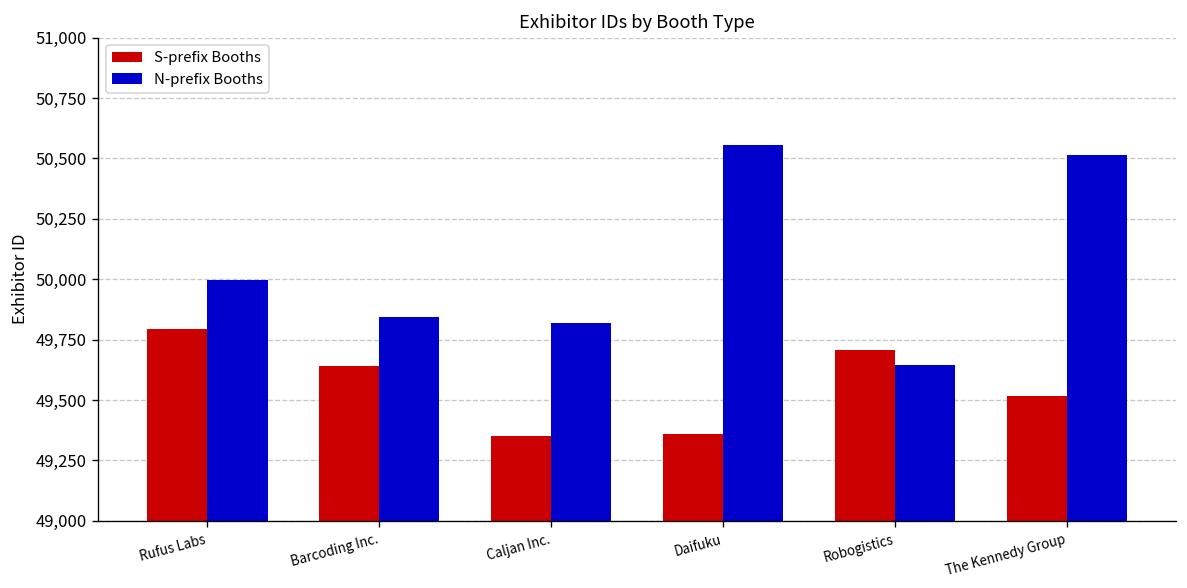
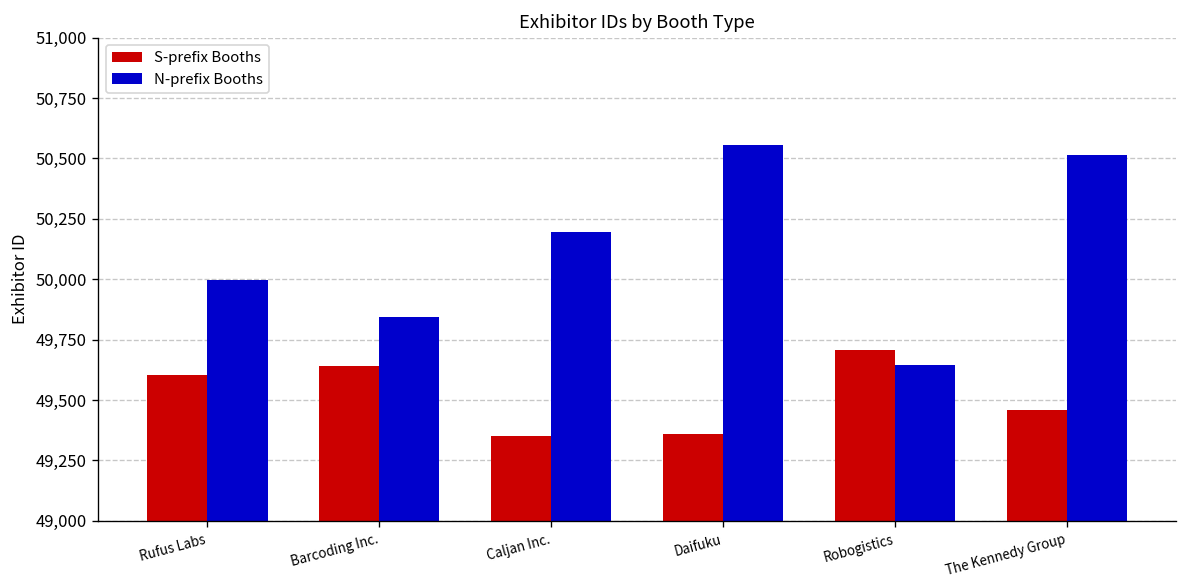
S-prefix Booths, Rufus Labs: 49,800 -> 49,610
N-prefix Booths, Caljan Inc.: 49,820 -> 50,200
S-prefix Booths, The Kennedy Group: 49,520 -> 49,460
